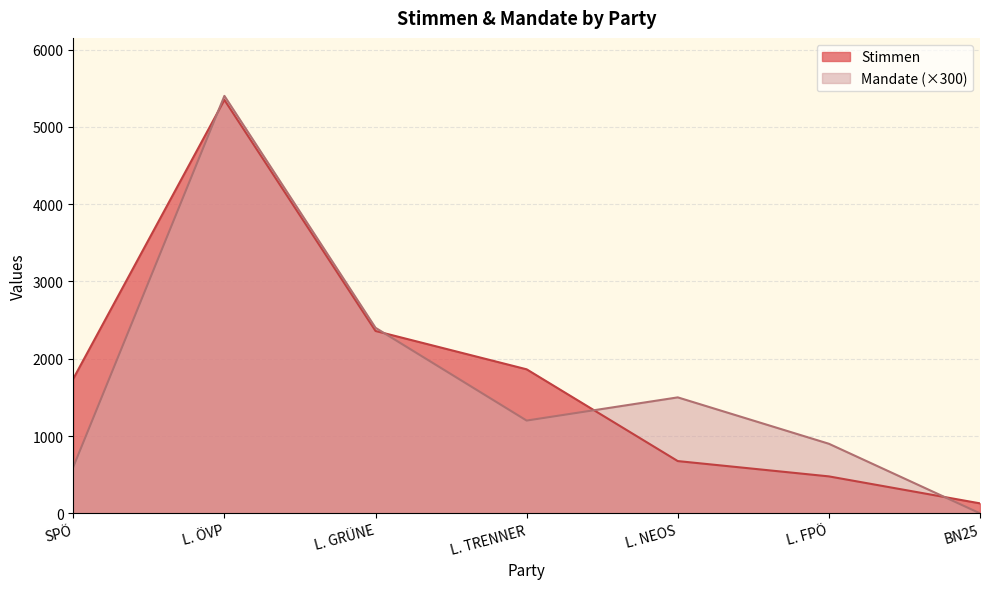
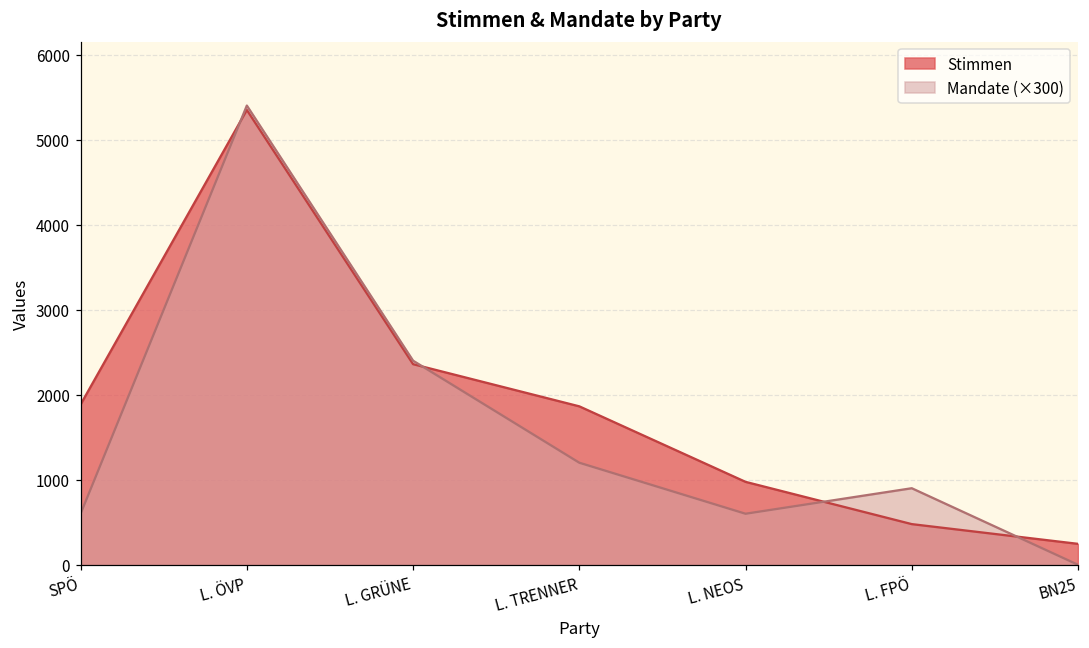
Stimmen, SPÖ: 1700 -> 1900
Stimmen, L. NEOS: 700 -> 1000
Mandate (×300), L. NEOS: 1500 -> 600
Stimmen, BN25: 100 -> 200
